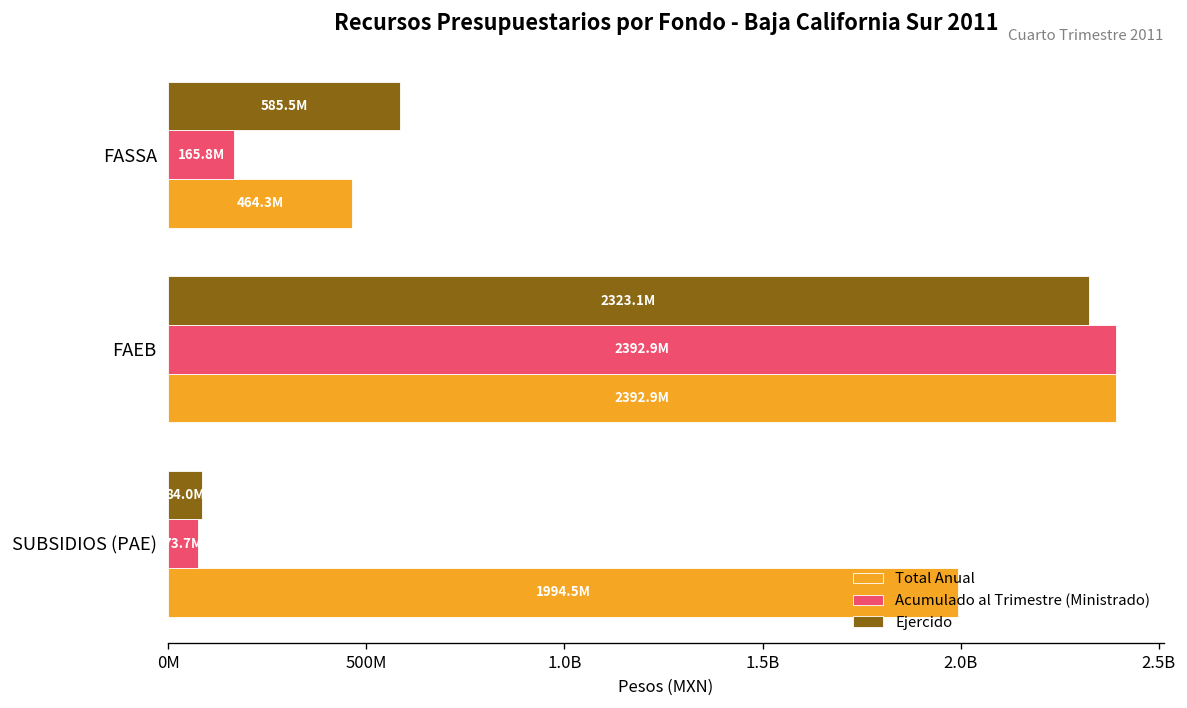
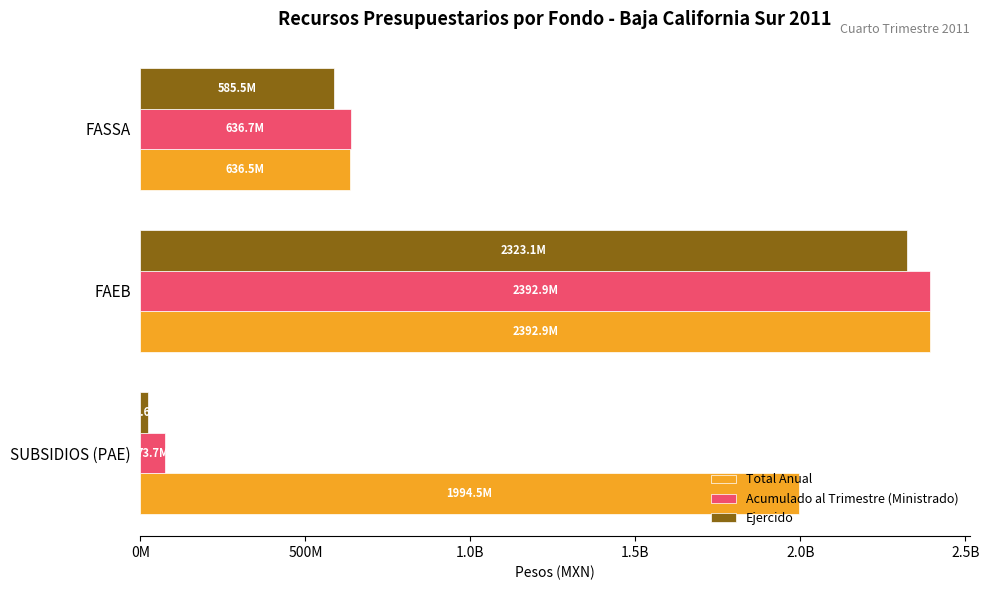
Acumulado al Trimestre (Ministrado), FASSA: 165.8M -> 636.7M
Total Anual, FASSA: 464.3M -> 636.5M
Ejercido, SUBSIDIOS (PAE): 80000000 -> 20000000
